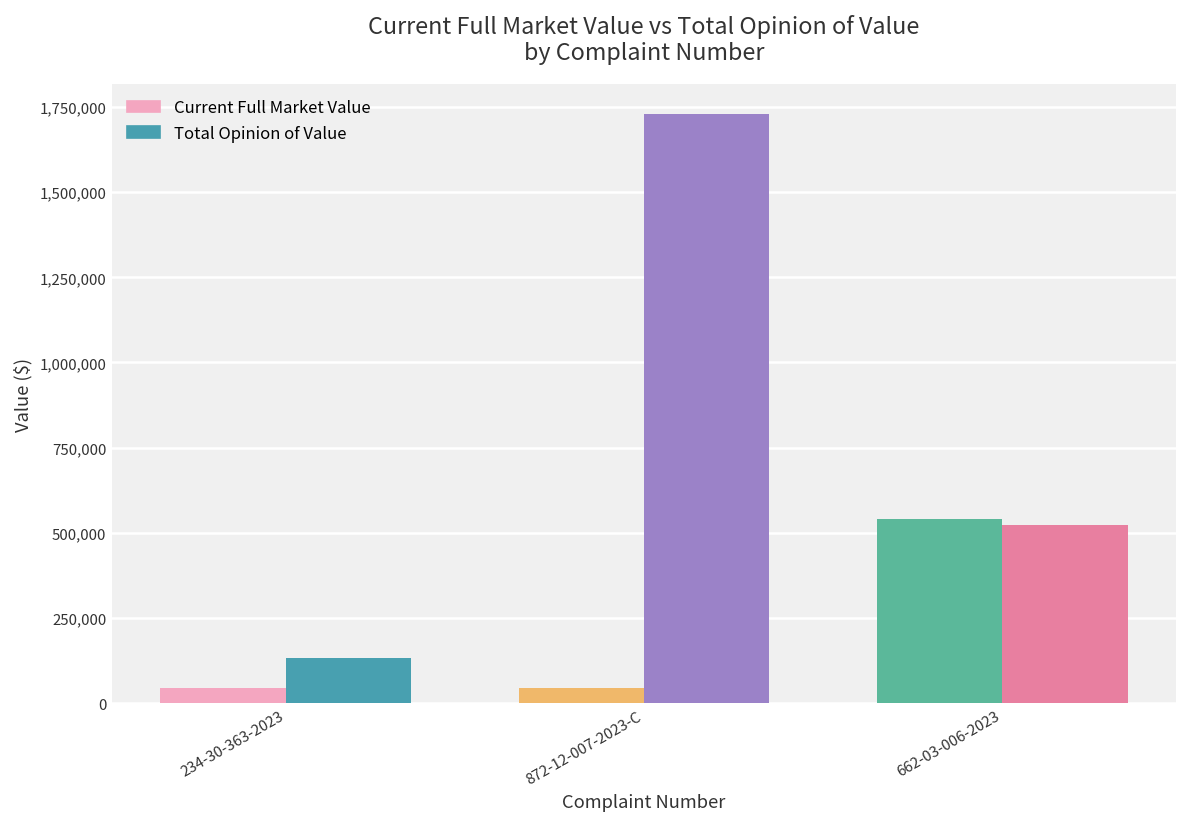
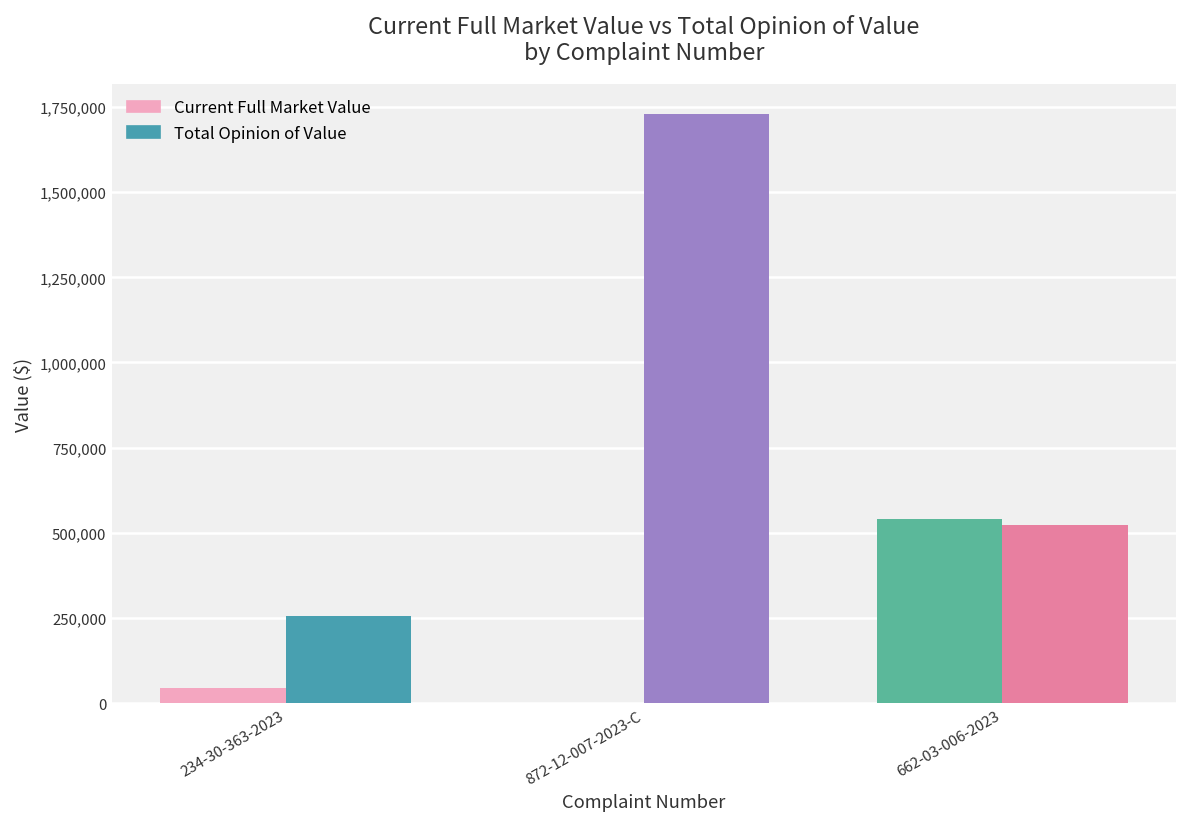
Total Opinion of Value, 234-30-363-2023: 130,000 -> 260,000
Current Full Market Value, 872-12-007-2023-C: 40,000 -> 0
